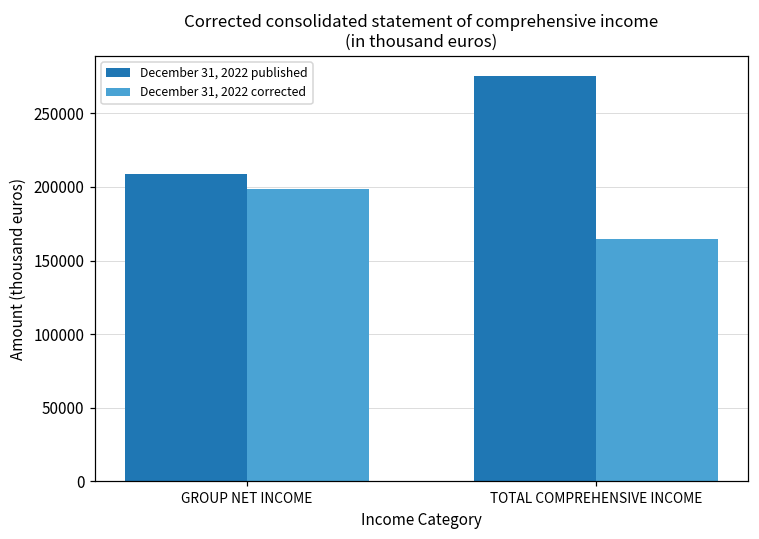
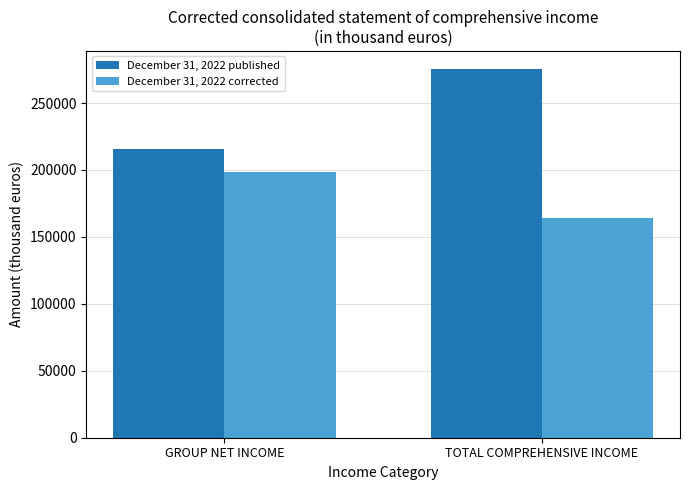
December 31, 2022 published, GROUP NET INCOME: 209000 -> 216000
